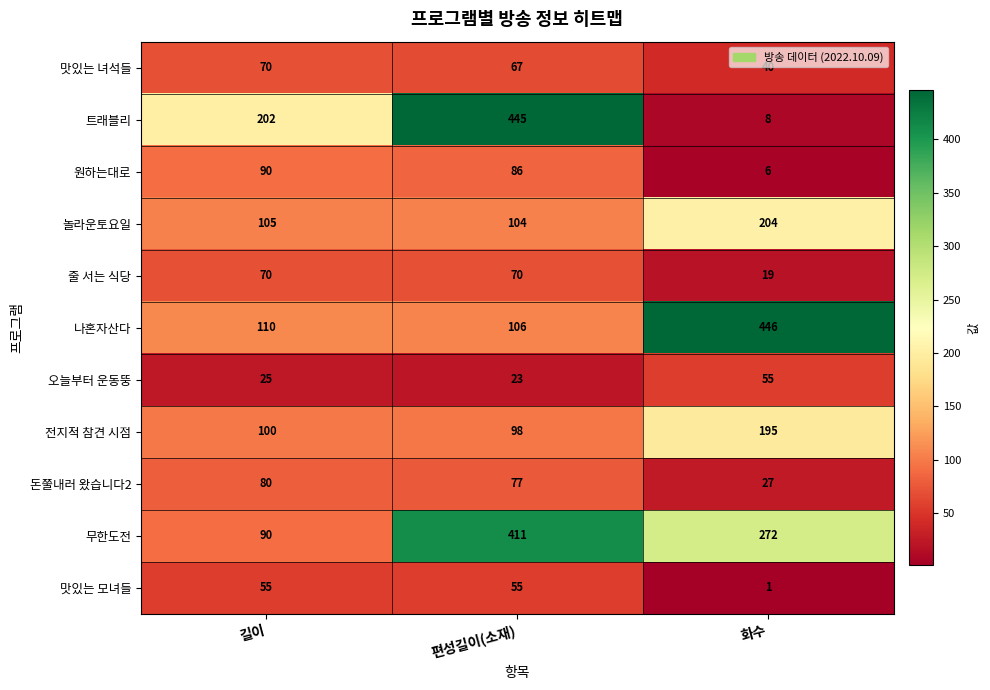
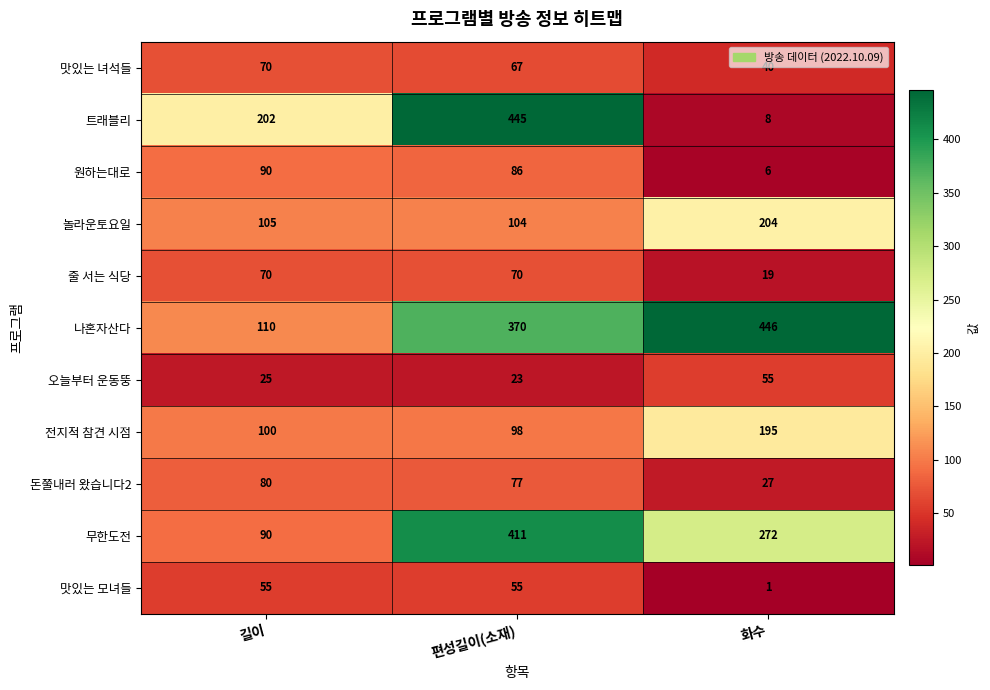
나혼자산다, 편성길이(소재): 106 -> 370
